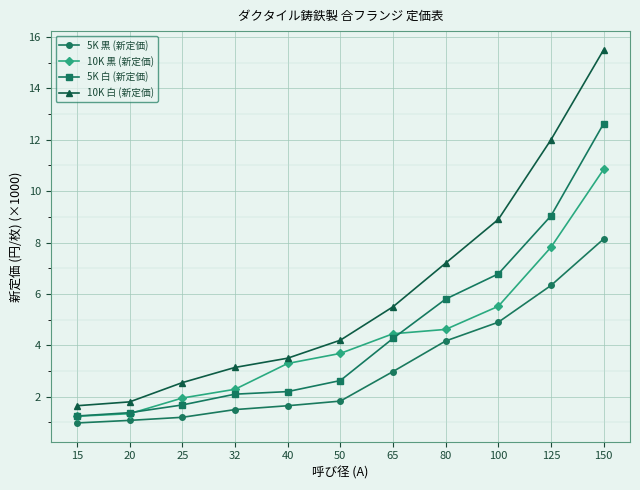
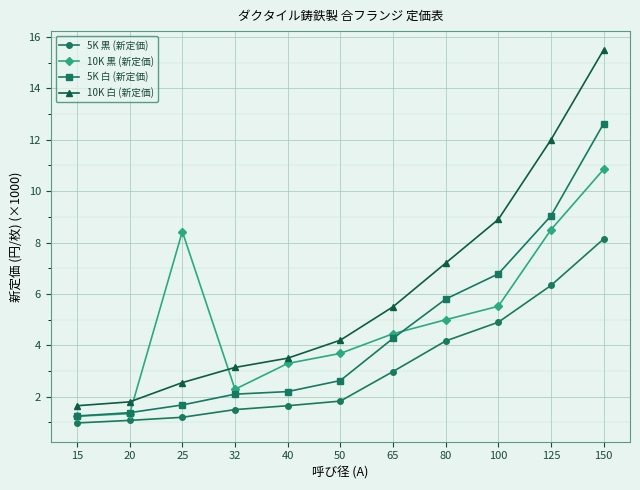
10K 黒 (新定価), 25: 2.0 -> 8.4
10K 黒 (新定価), 80: 4.6 -> 5.0
10K 黒 (新定価), 125: 7.8 -> 8.5
